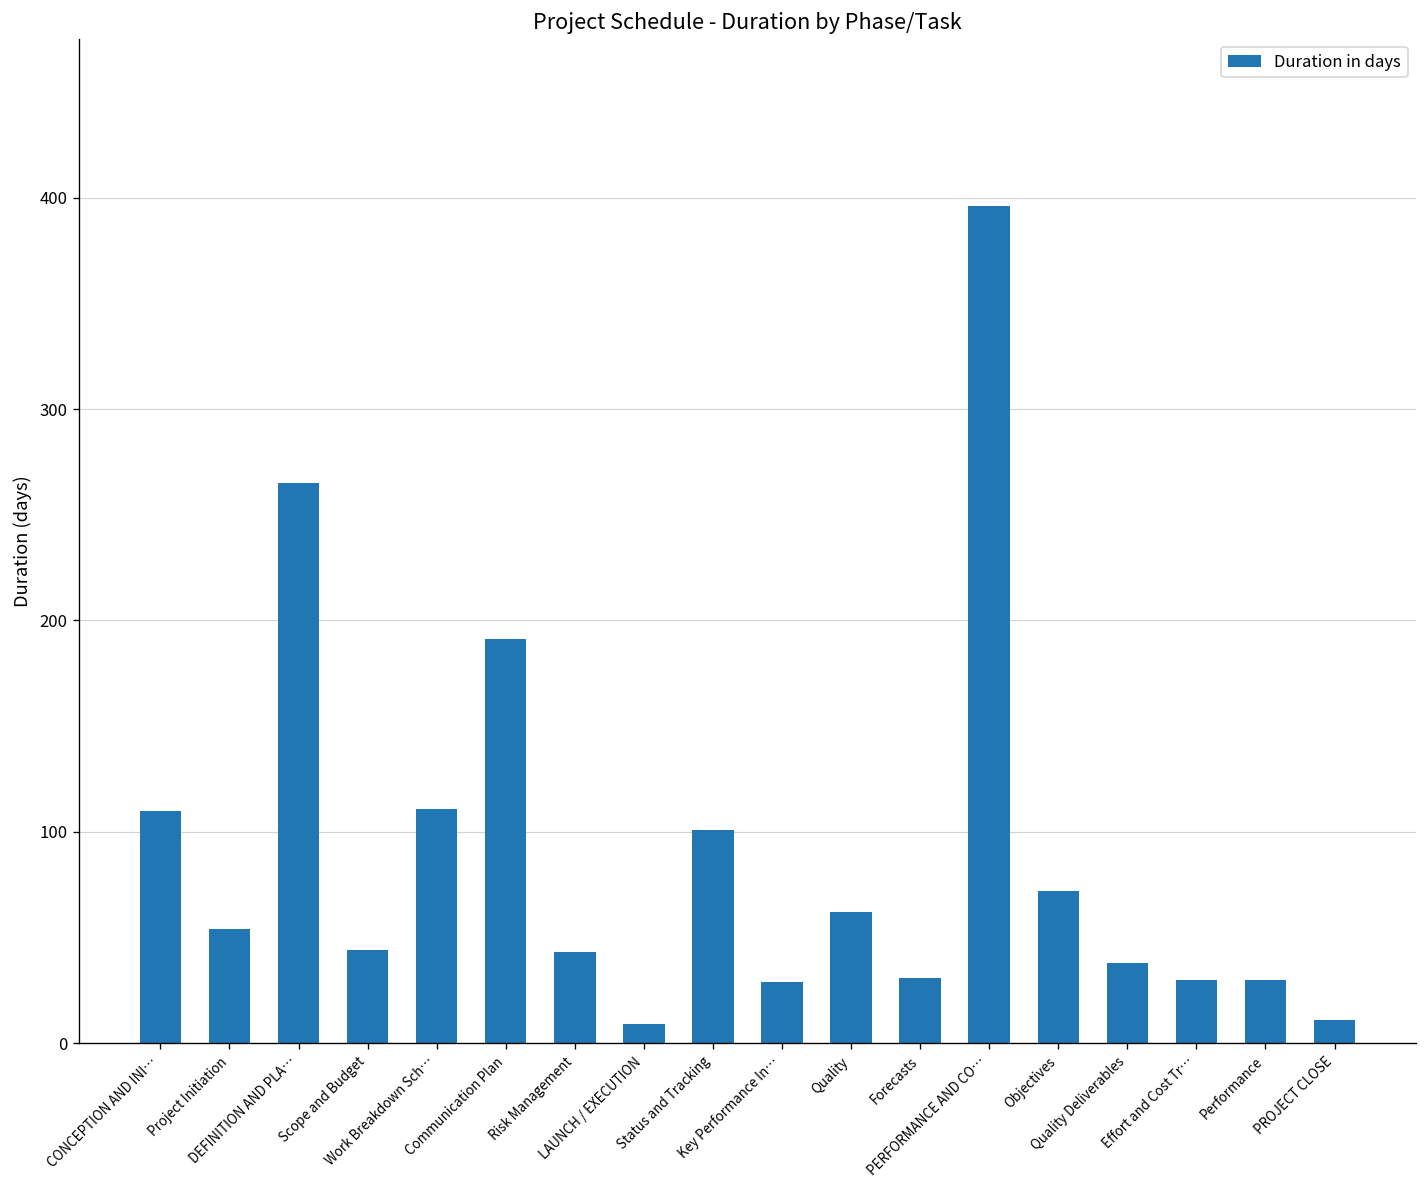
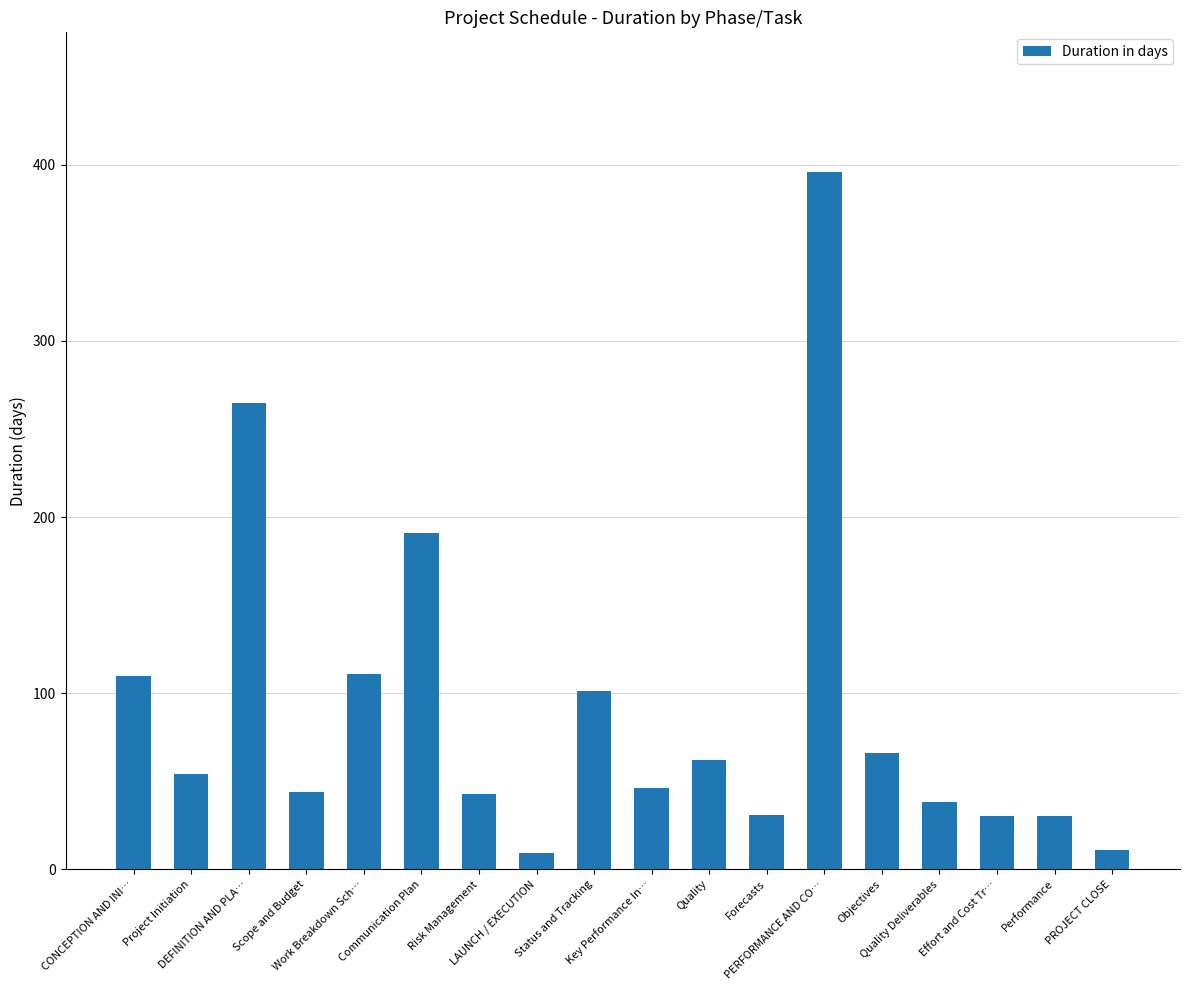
Key Performance In…: 29 -> 46
Objectives: 72 -> 66
